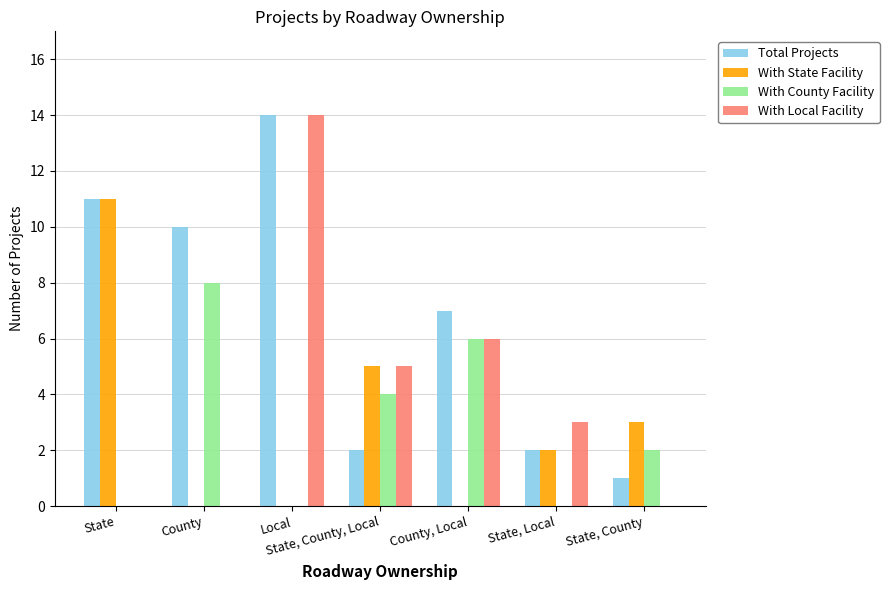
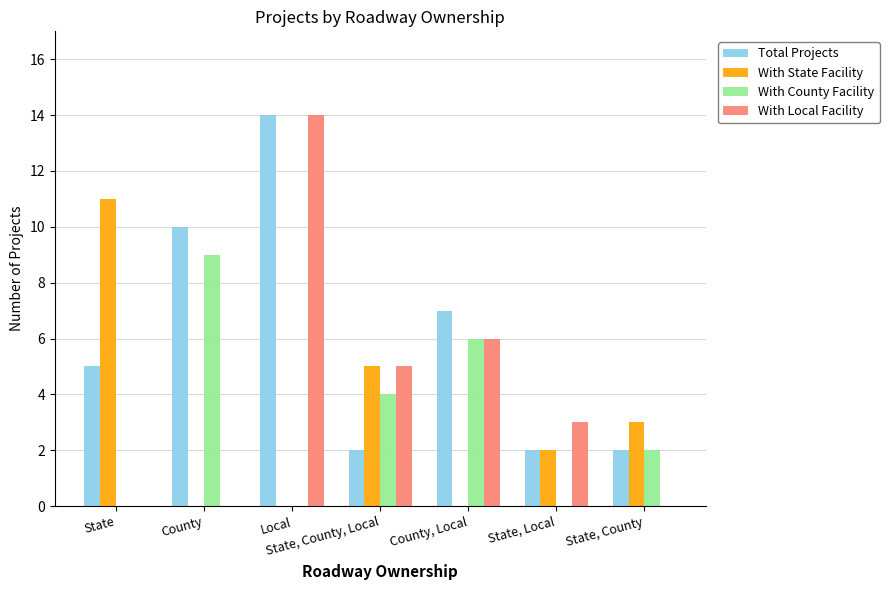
Total Projects, State: 11 -> 5
With County Facility, County: 8 -> 9
Total Projects, State, County: 1 -> 2
